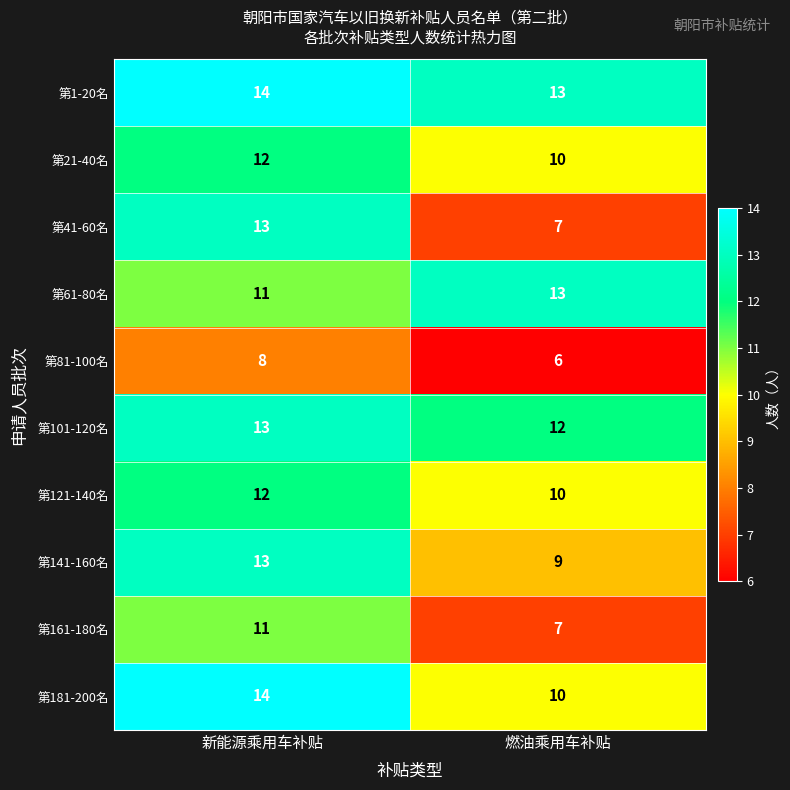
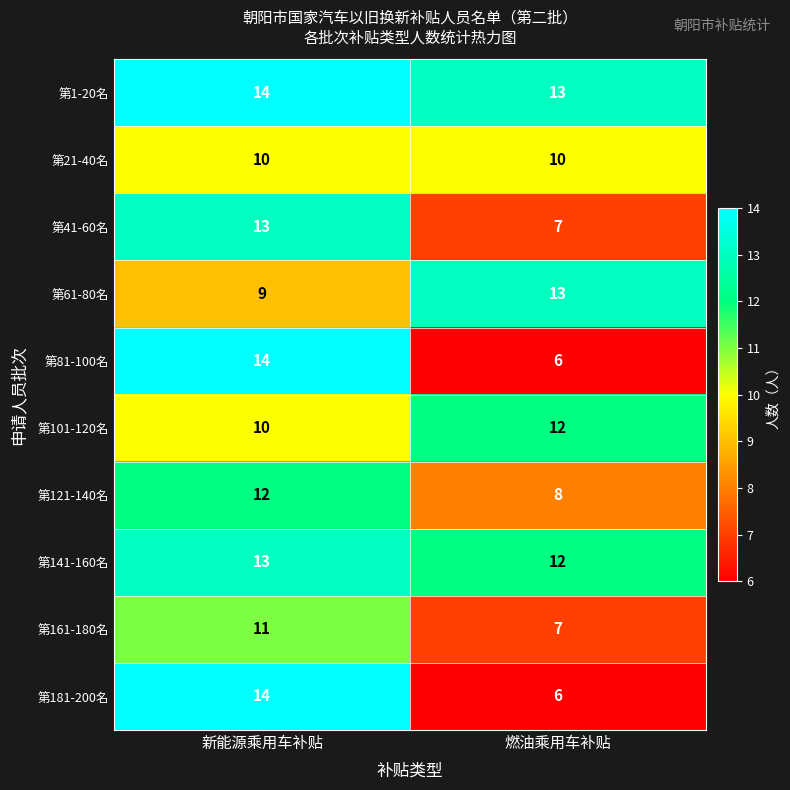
第21-40名, 新能源乘用车补贴: 12 -> 10
第61-80名, 新能源乘用车补贴: 11 -> 9
第81-100名, 新能源乘用车补贴: 8 -> 14
第101-120名, 新能源乘用车补贴: 13 -> 10
第121-140名, 燃油乘用车补贴: 10 -> 8
第141-160名, 燃油乘用车补贴: 9 -> 12
第181-200名, 燃油乘用车补贴: 10 -> 6
